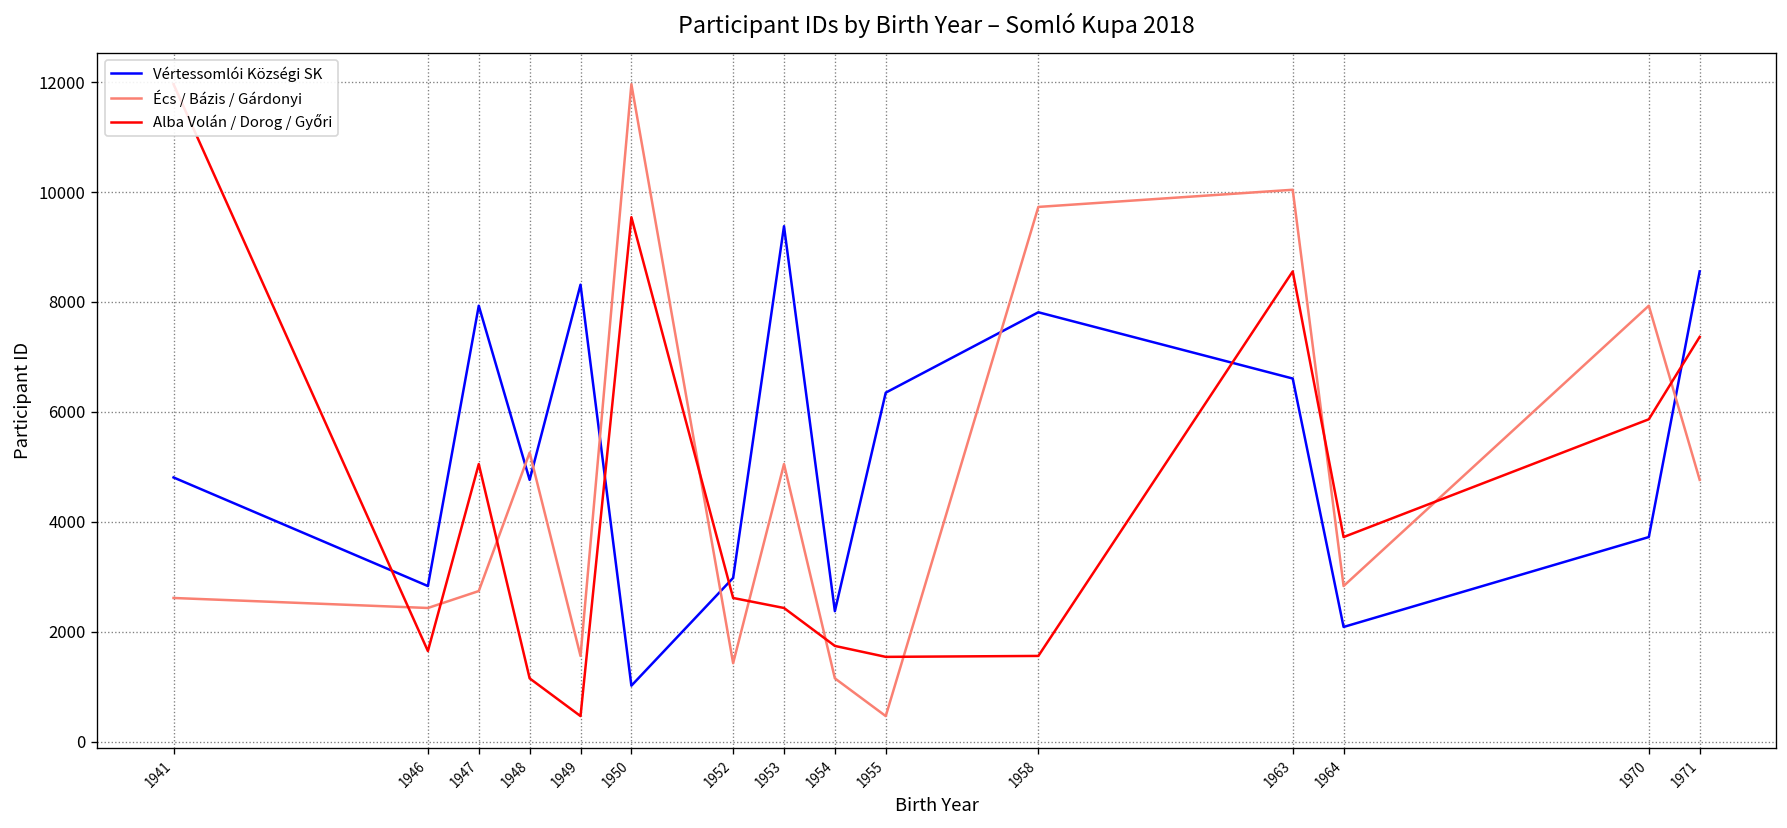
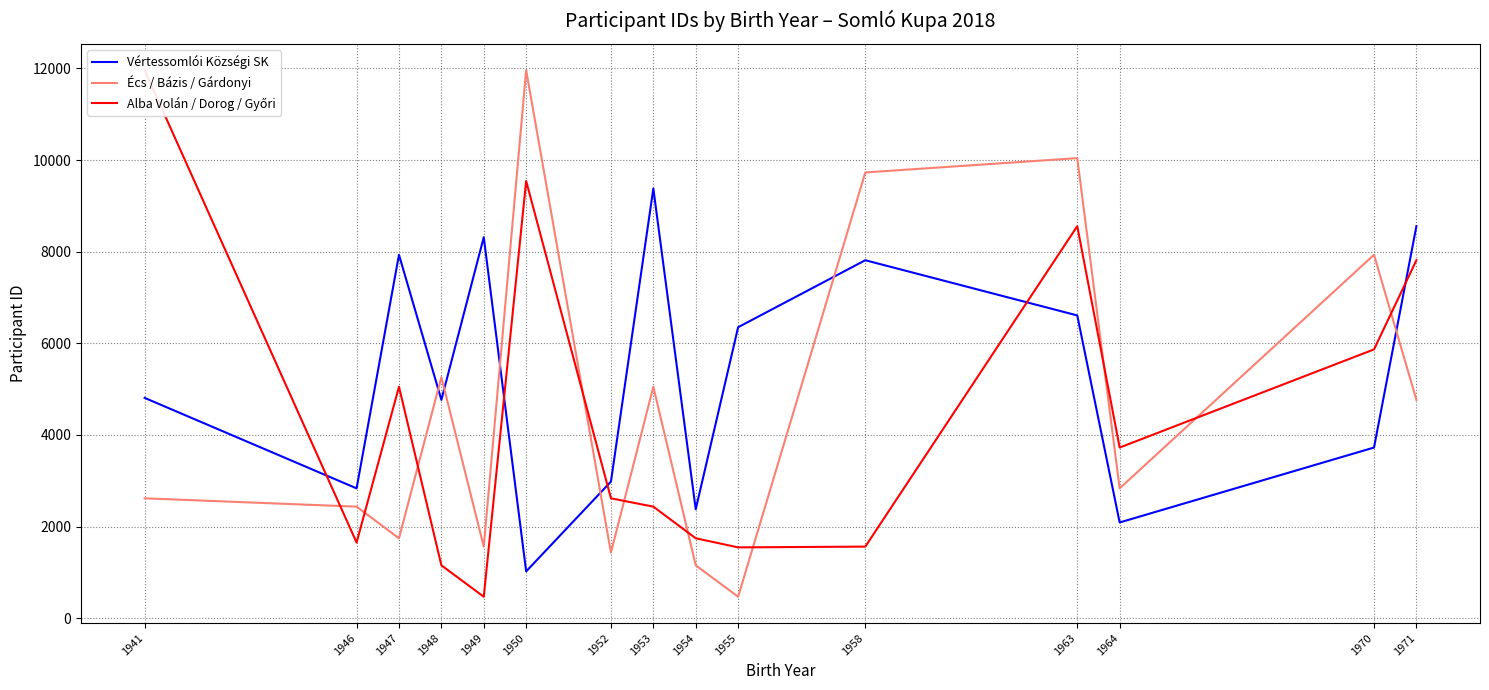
Écs / Bázis / Gárdonyi, 1947: 2700 -> 1700
Alba Volán / Dorog / Győri, 1971: 7400 -> 7800
